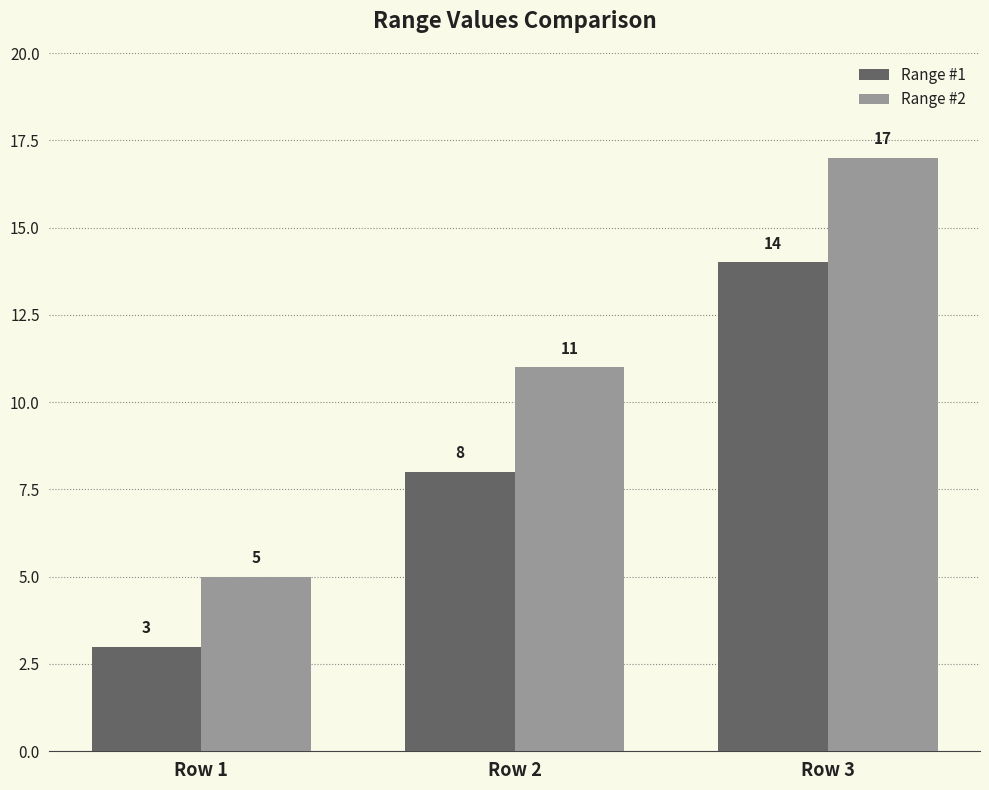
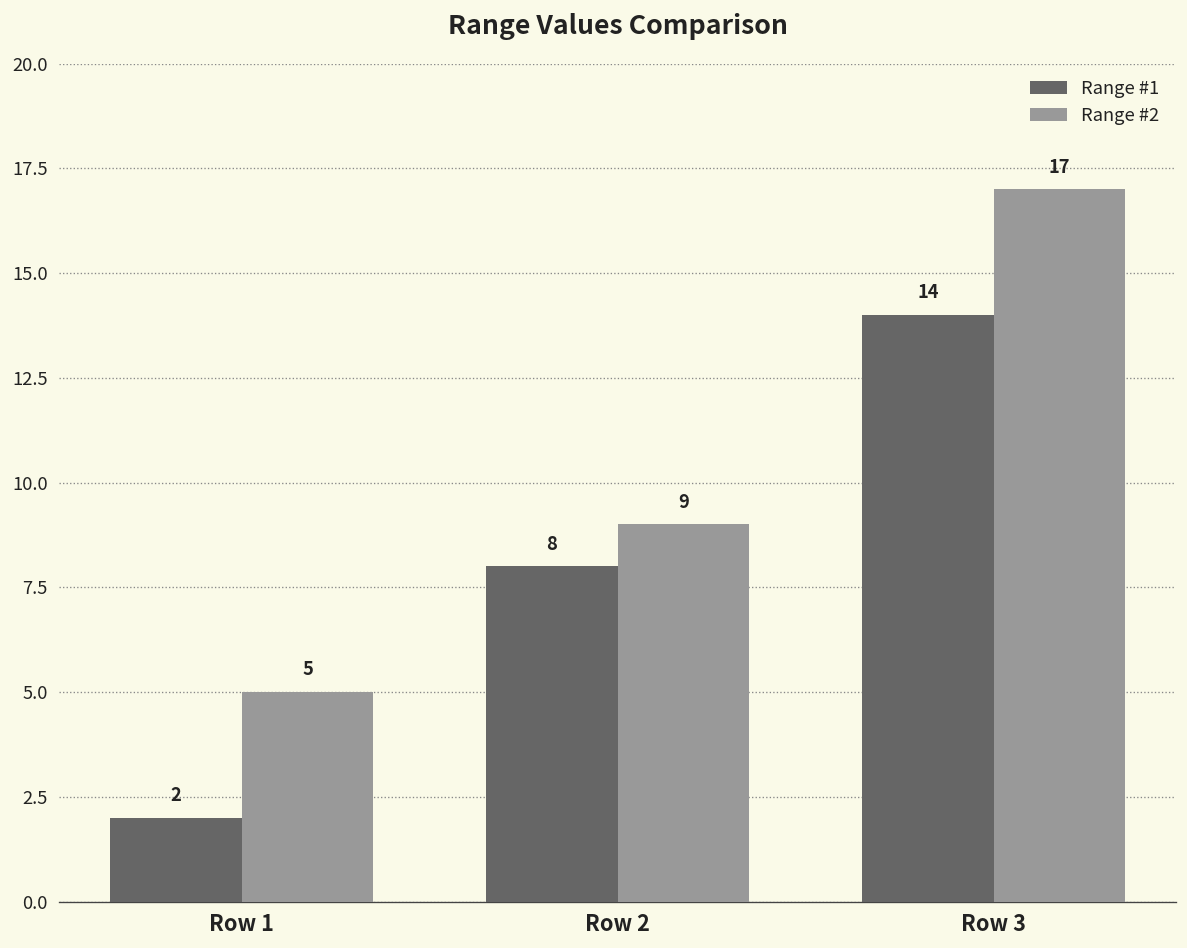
Range #1, Row 1: 3 -> 2
Range #2, Row 2: 11 -> 9
